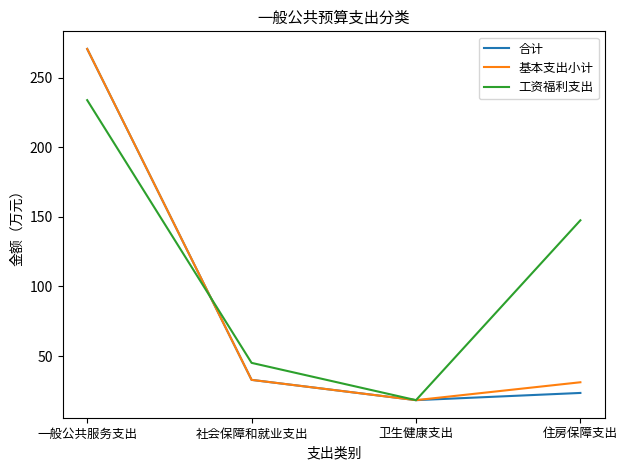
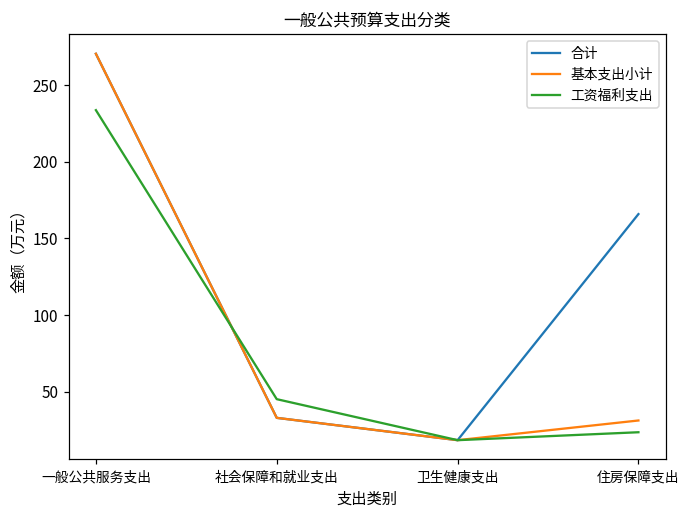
合计, 住房保障支出: 24 -> 166
工资福利支出, 住房保障支出: 147 -> 24
